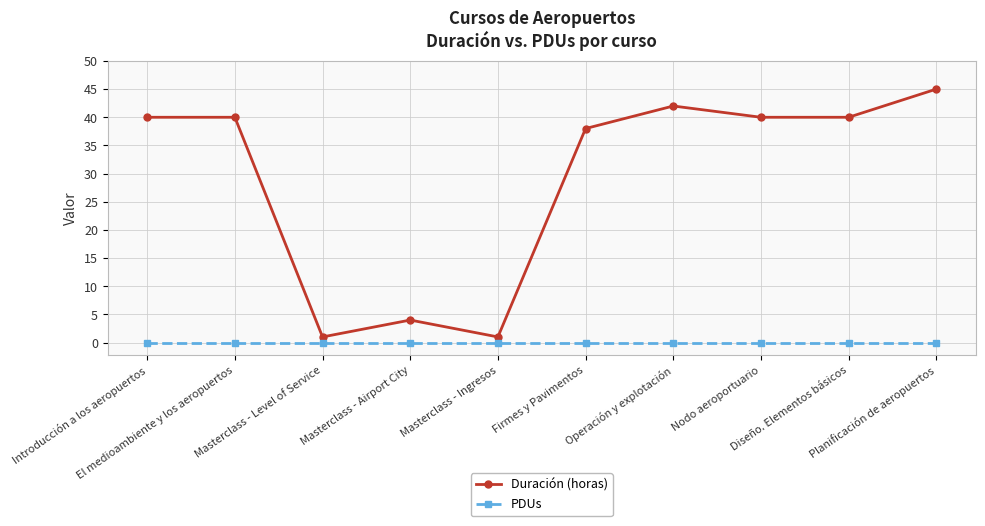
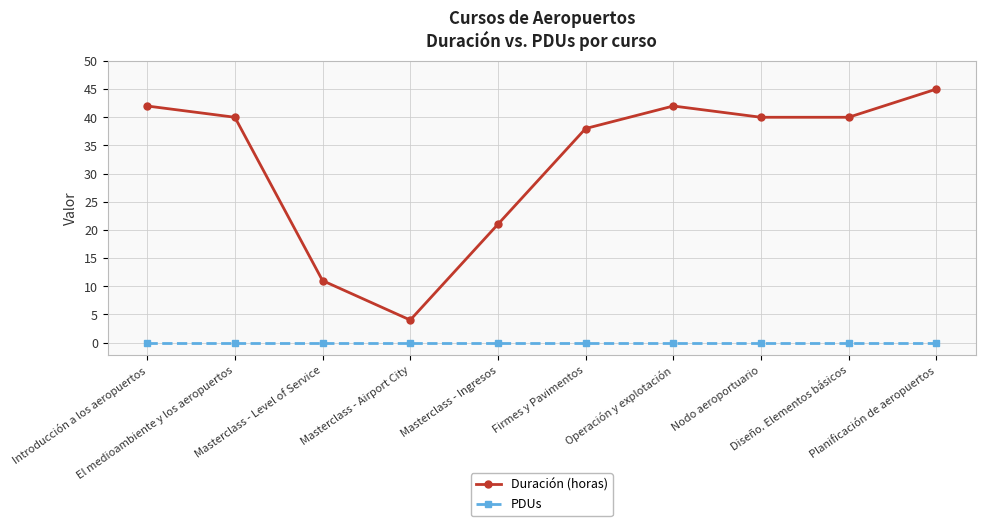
Duración (horas), Introducción a los aeropuertos: 40 -> 42
Duración (horas), Masterclass - Level of Service: 1 -> 11
Duración (horas), Masterclass - Ingresos: 1 -> 21
